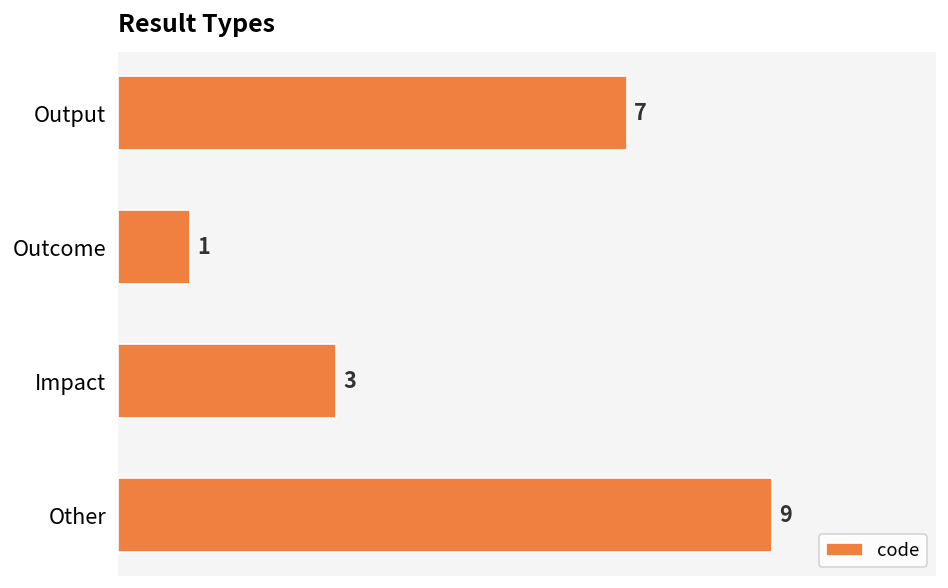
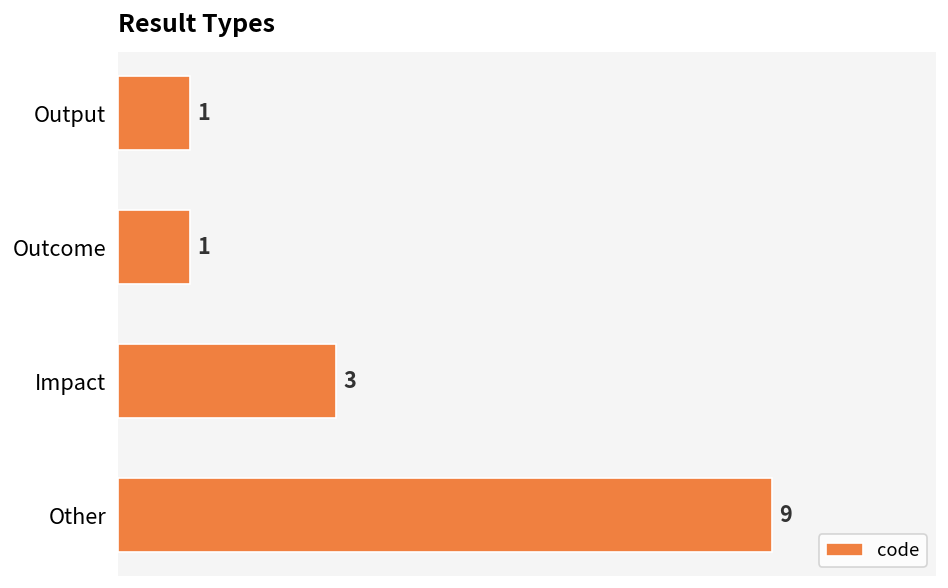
Output: 7 -> 1
